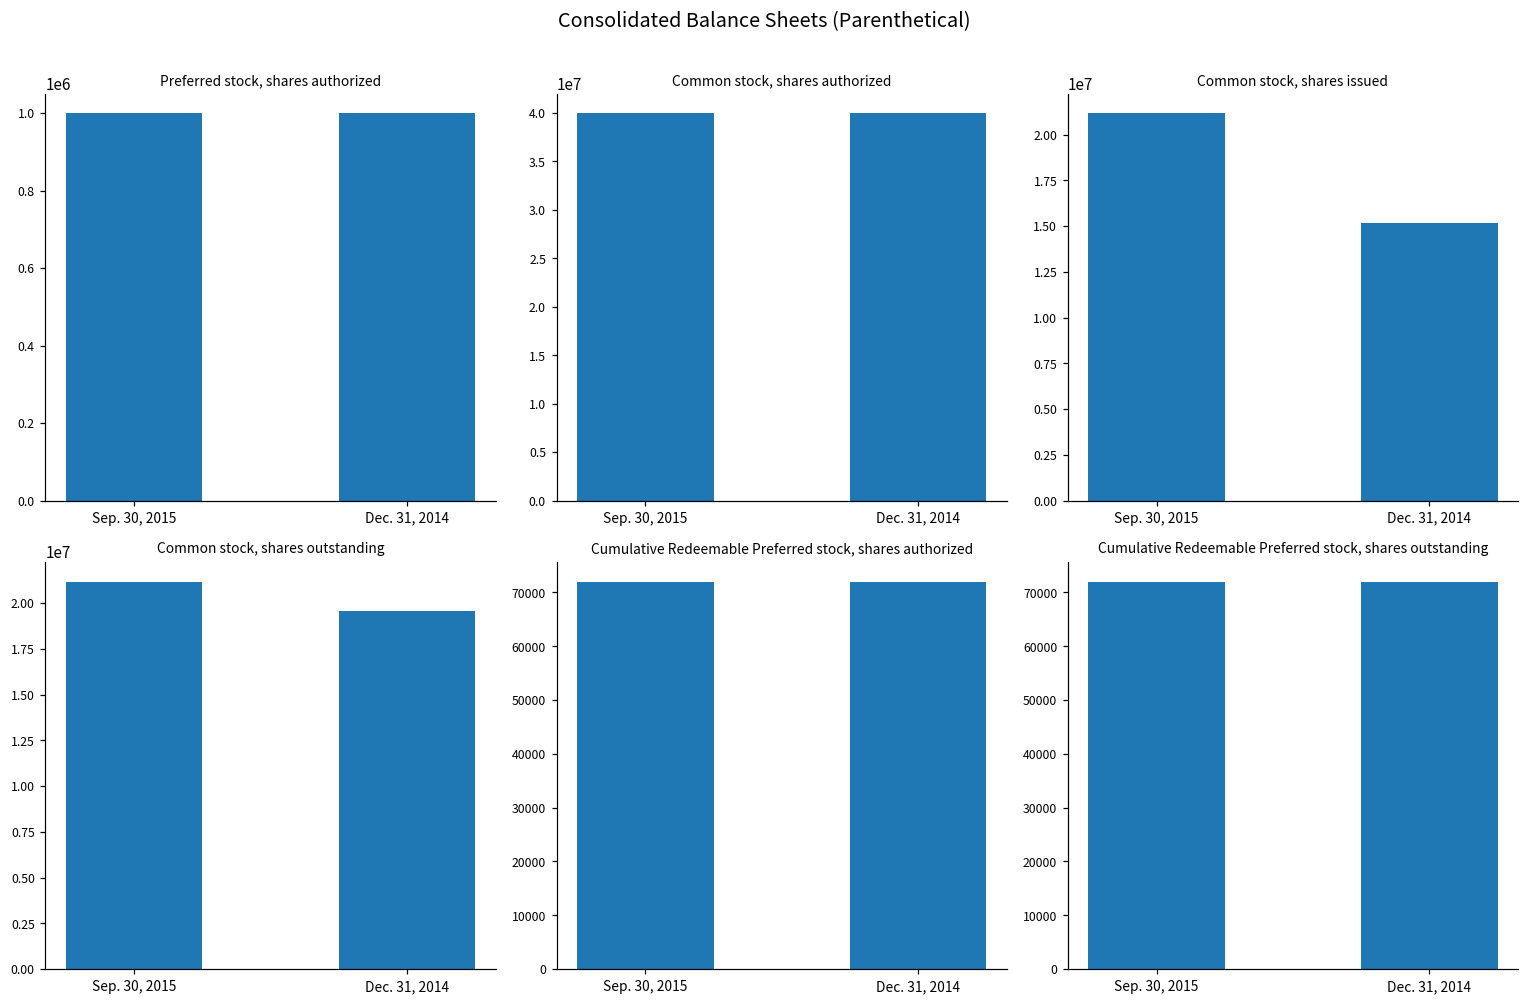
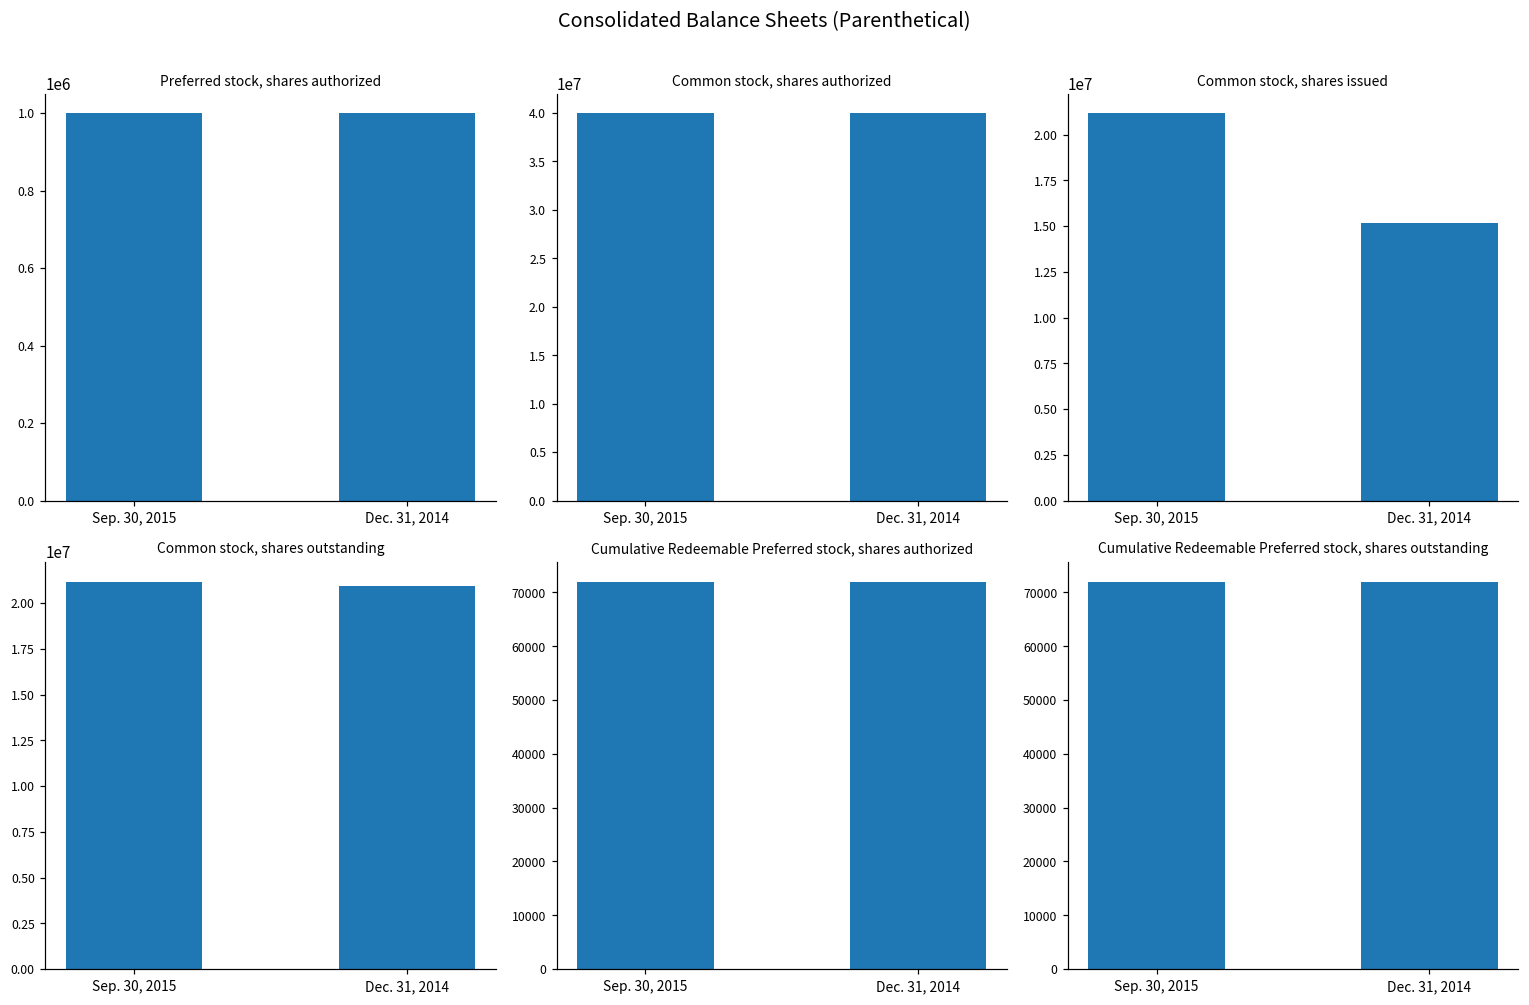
Common stock, shares outstanding, Dec. 31, 2014: 19600000 -> 20900000
